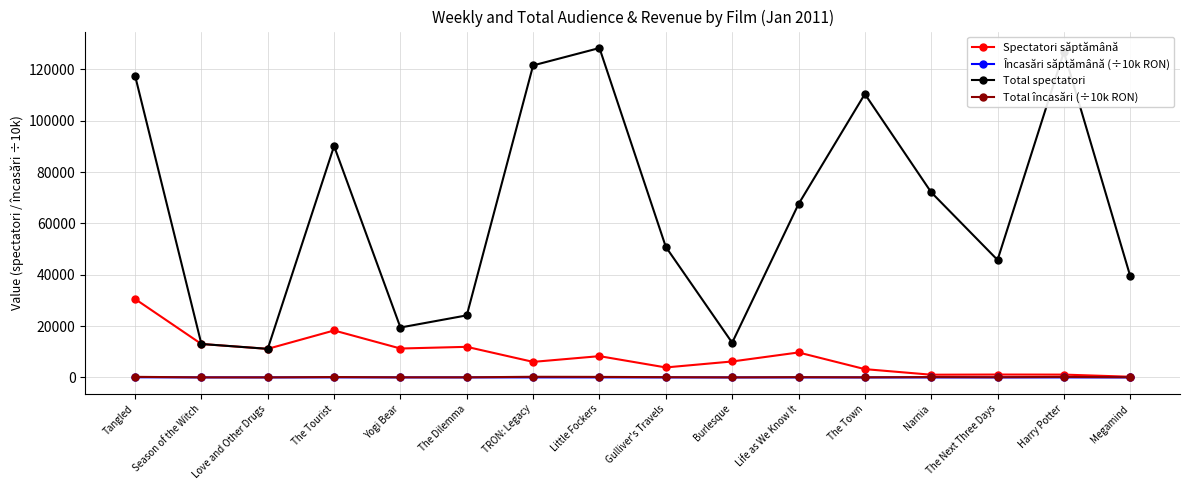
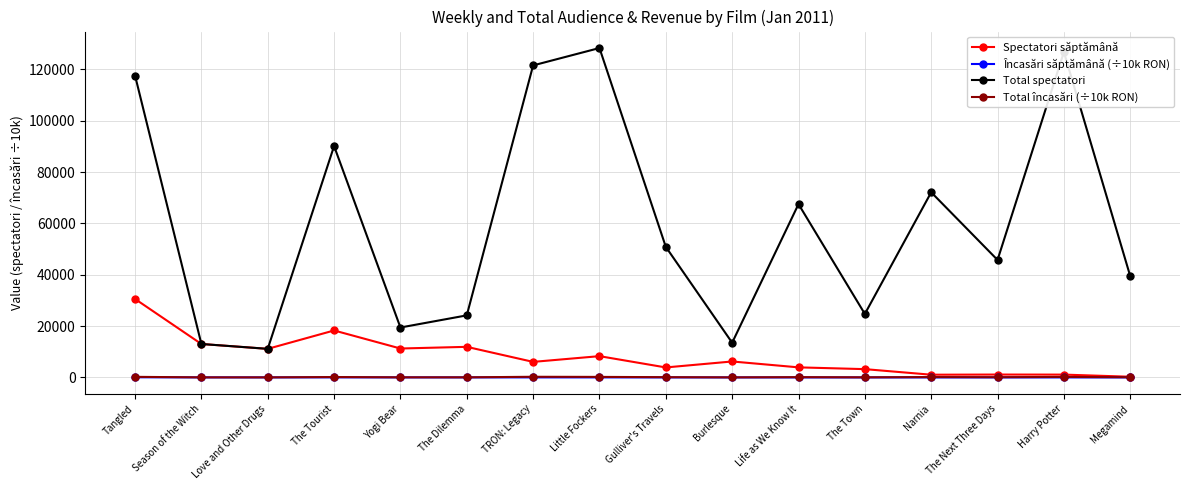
Spectatori săptămână, Life as We Know It: 10000 -> 4000
Total spectatori, The Town: 110000 -> 25000
